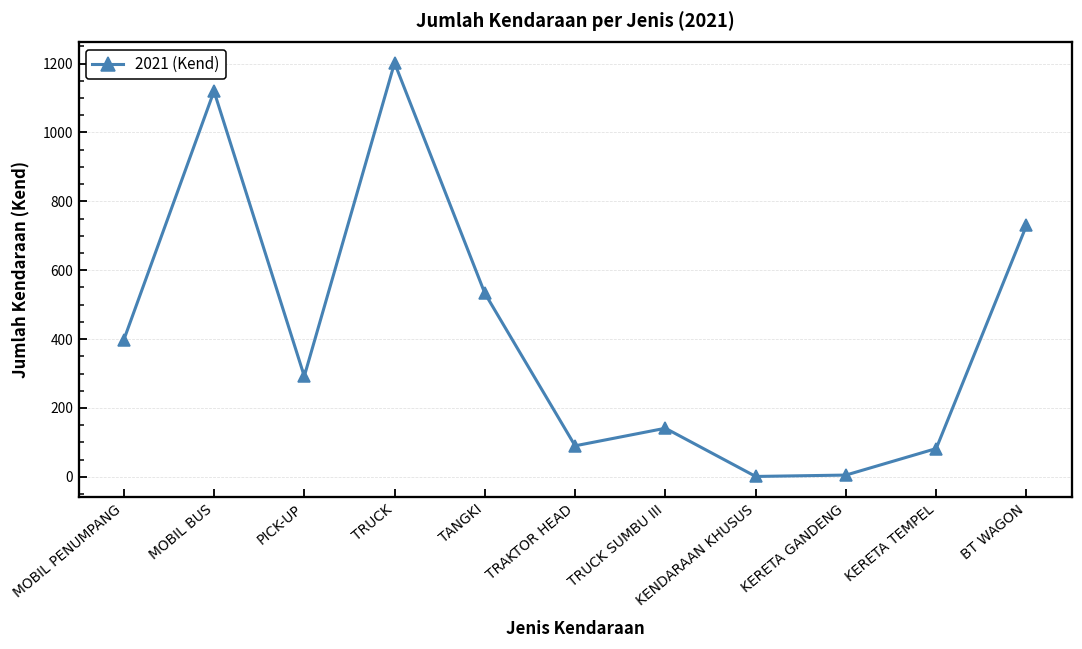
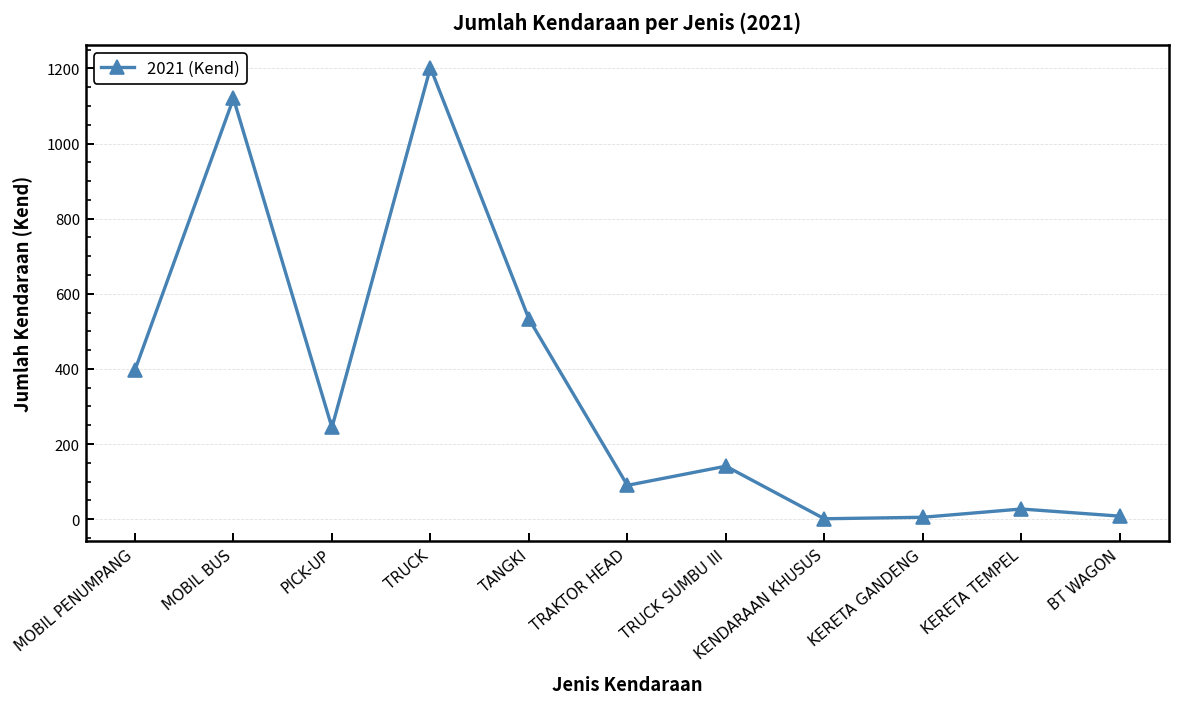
PICK-UP: 290 -> 240
KERETA TEMPEL: 80 -> 30
BT WAGON: 730 -> 10
